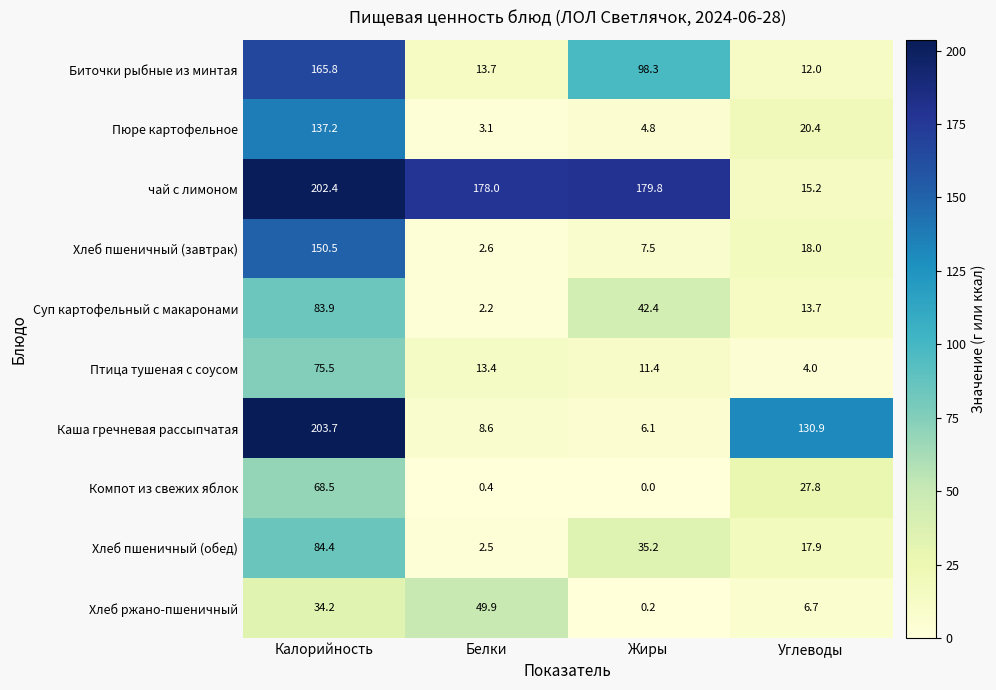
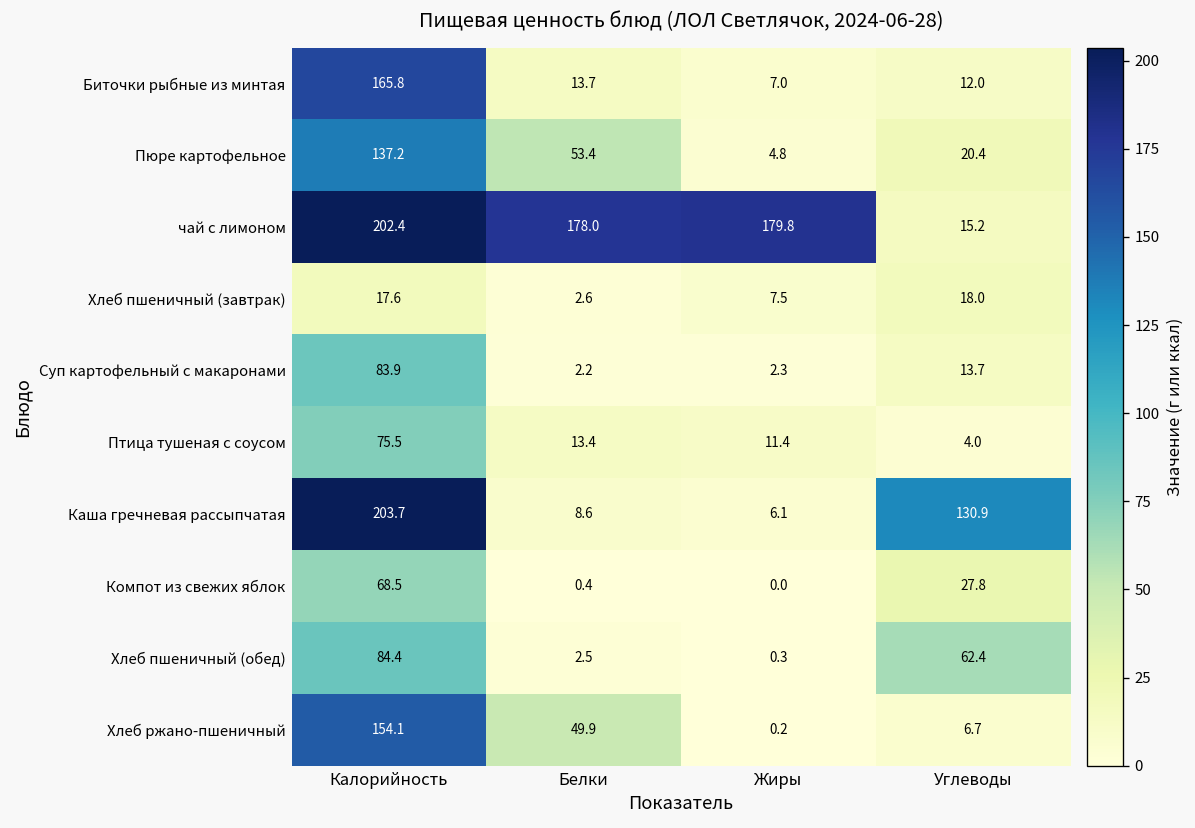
Биточки рыбные из минтая, Жиры: 98.3 -> 7.0
Пюре картофельное, Белки: 3.1 -> 53.4
Хлеб пшеничный (завтрак), Калорийность: 150.5 -> 17.6
Суп картофельный с макаронами, Жиры: 42.4 -> 2.3
Хлеб пшеничный (обед), Жиры: 35.2 -> 0.3
Хлеб пшеничный (обед), Углеводы: 17.9 -> 62.4
Хлеб ржано-пшеничный, Калорийность: 34.2 -> 154.1
